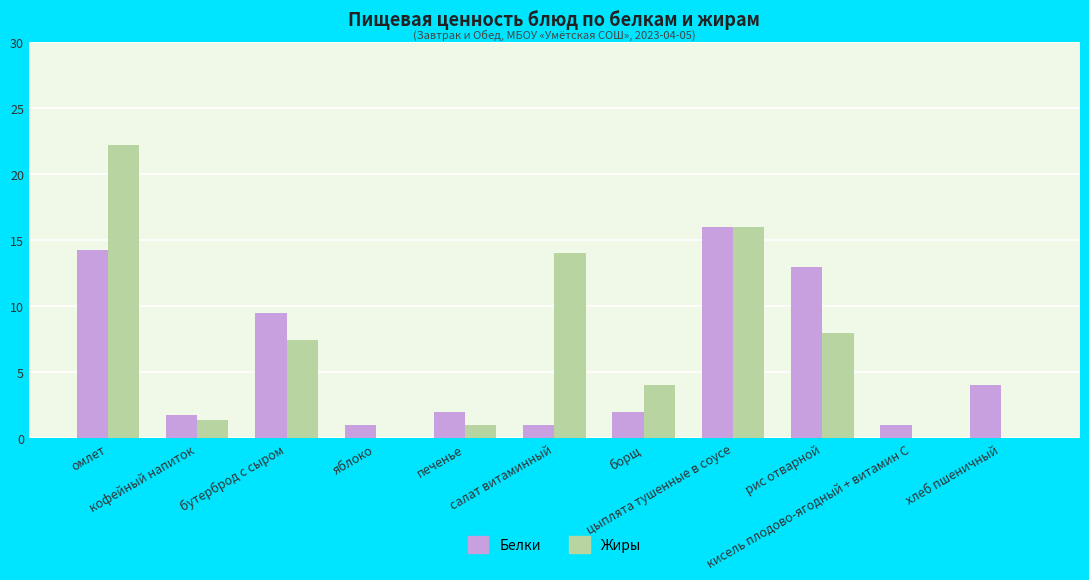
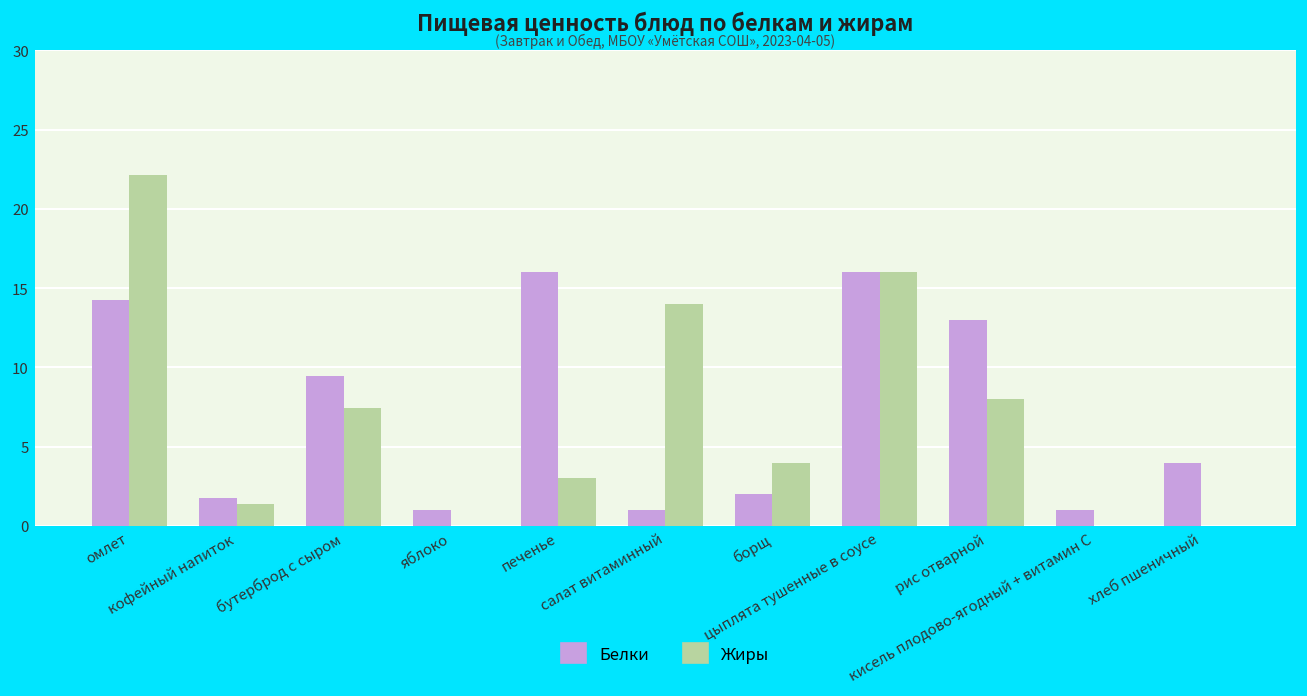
Белки, печенье: 2 -> 16
Жиры, печенье: 1 -> 3
